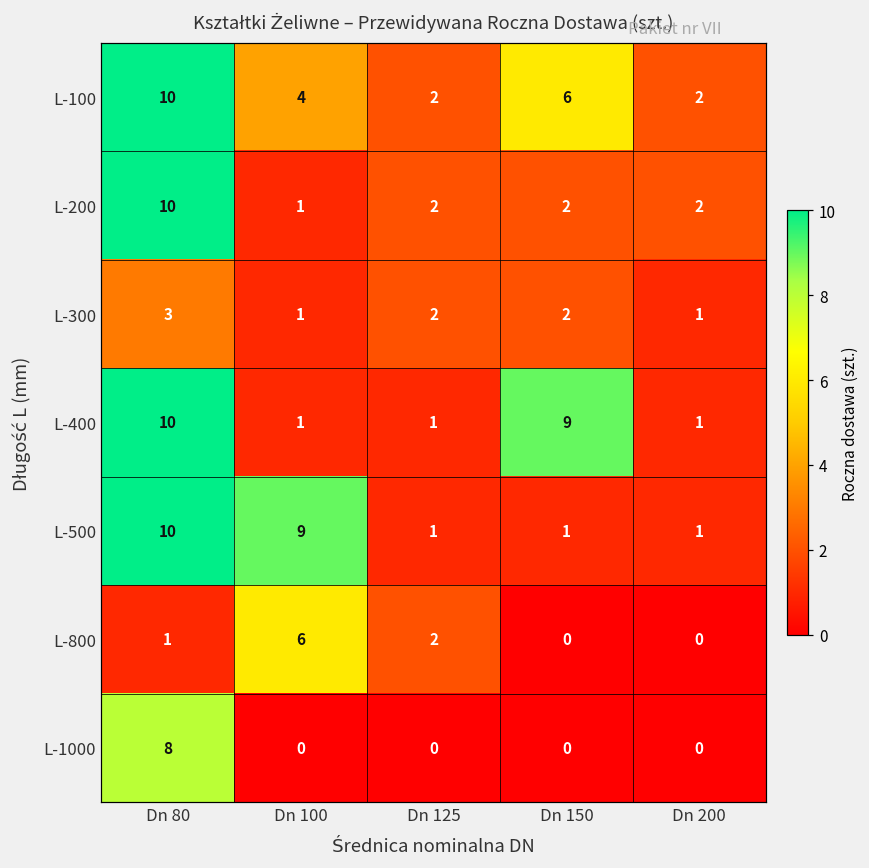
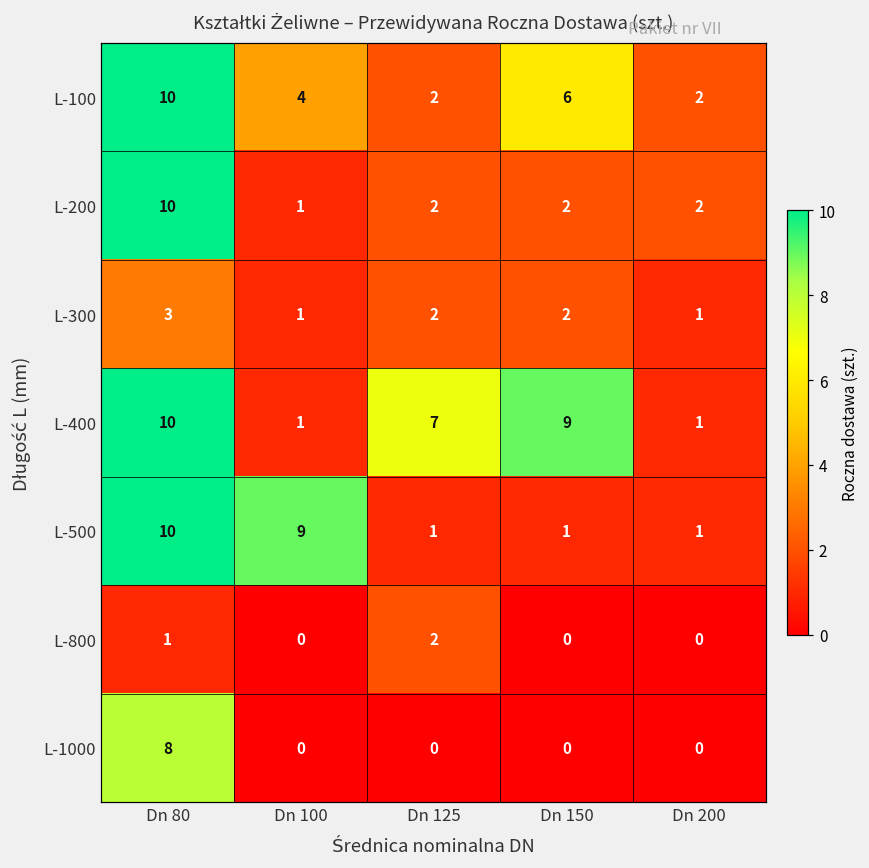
L-400, Dn 125: 1 -> 7
L-800, Dn 100: 6 -> 0
